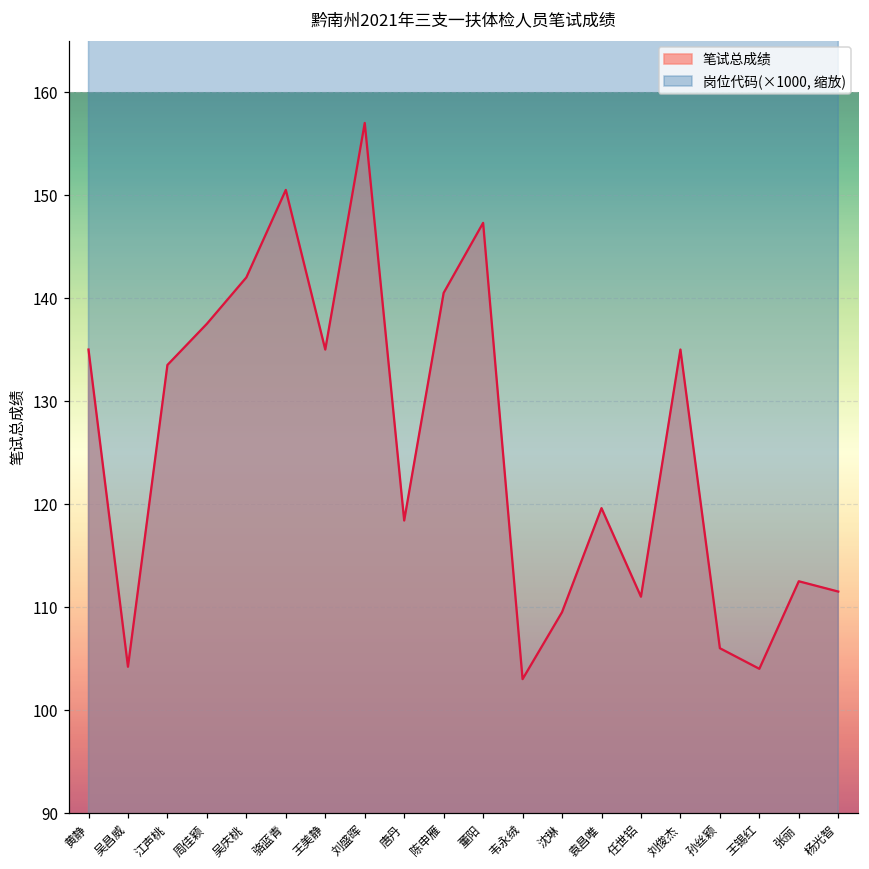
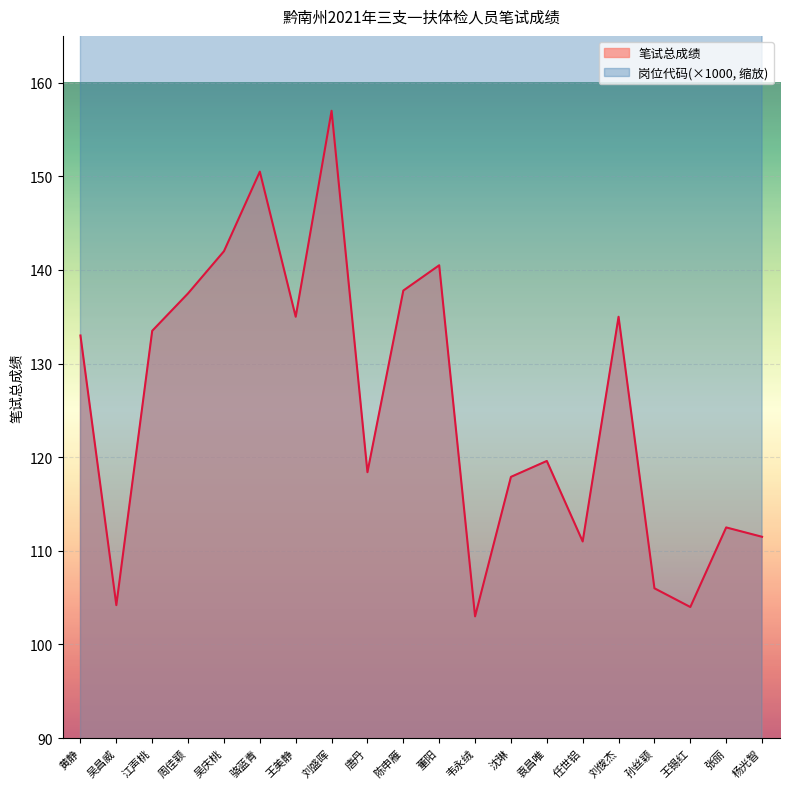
笔试总成绩, 黄静: 135 -> 133
笔试总成绩, 陈申雁: 141 -> 138
笔试总成绩, 董阳: 147 -> 141
笔试总成绩, 沈琳: 110 -> 118
